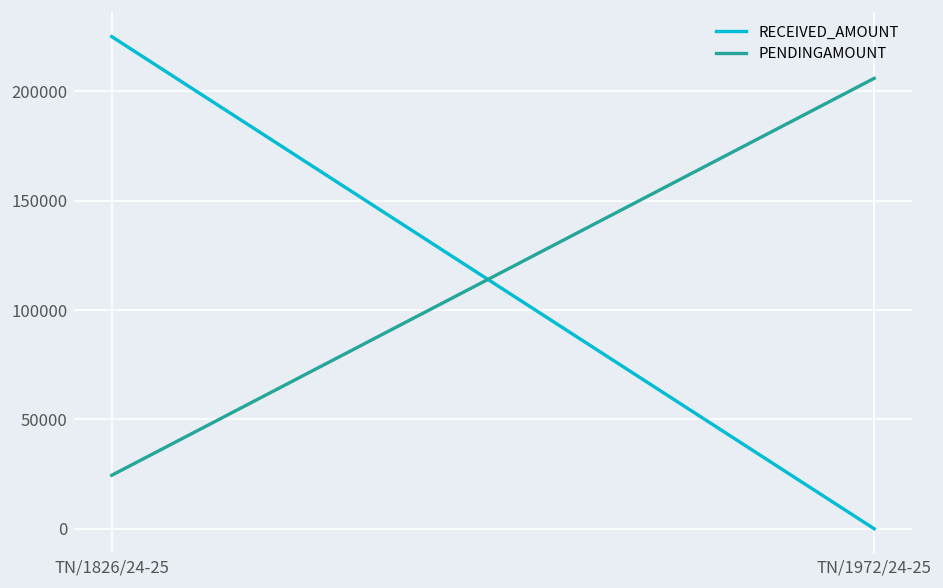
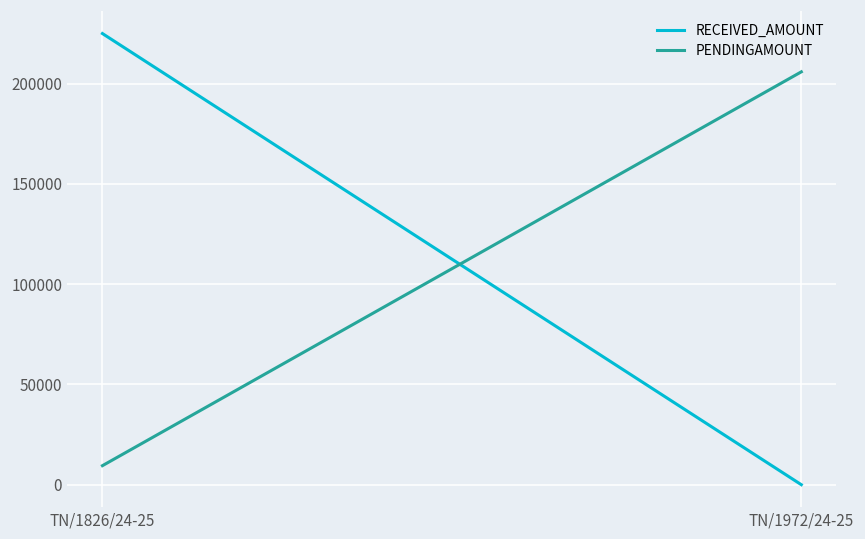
PENDINGAMOUNT, TN/1826/24-25: 24000 -> 9000
